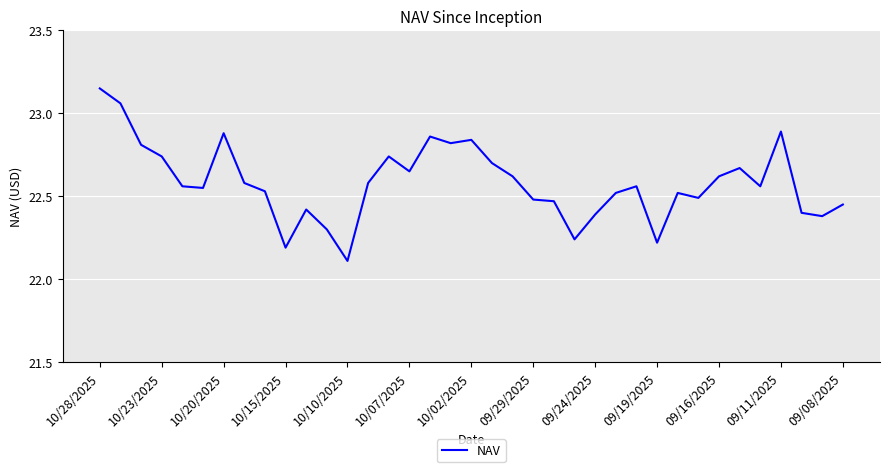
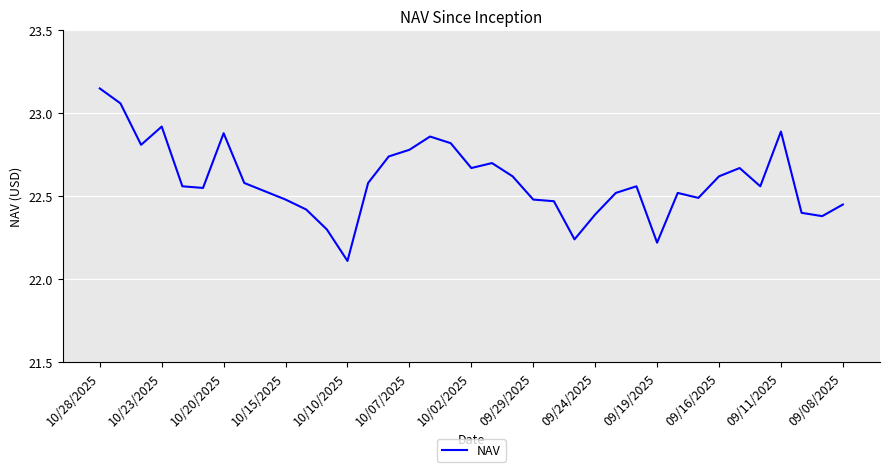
10/23/2025: 22.74 -> 22.92
10/15/2025: 22.19 -> 22.48
10/07/2025: 22.65 -> 22.78
10/02/2025: 22.84 -> 22.67
